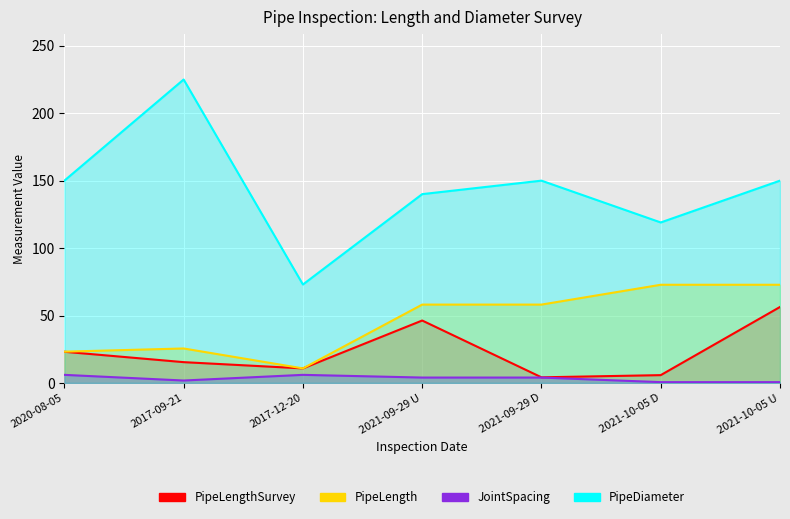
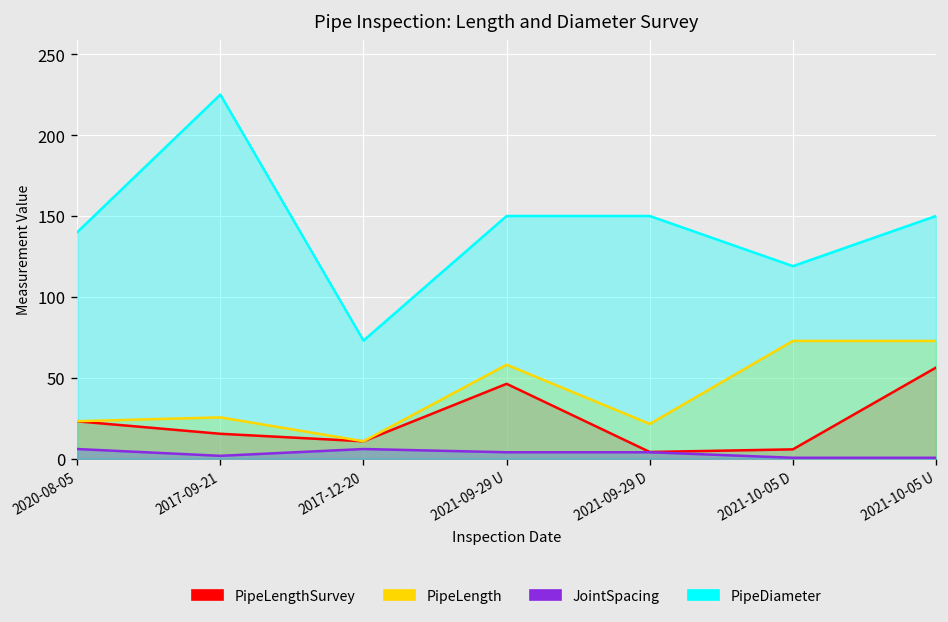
PipeDiameter, 2020-08-05: 150 -> 140
PipeDiameter, 2021-09-29 U: 140 -> 150
PipeLength, 2021-09-29 D: 58 -> 22
